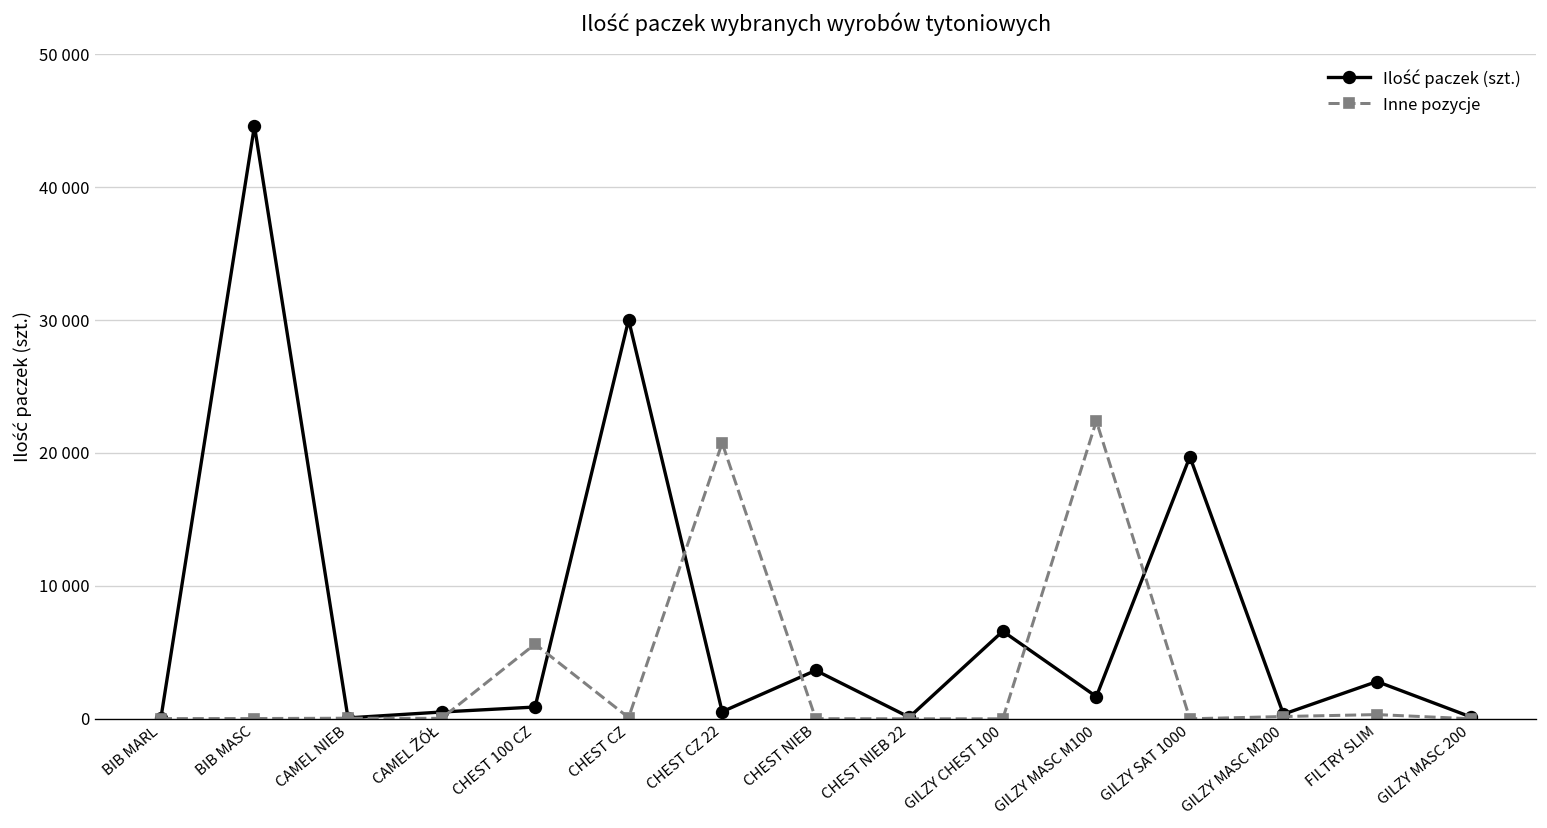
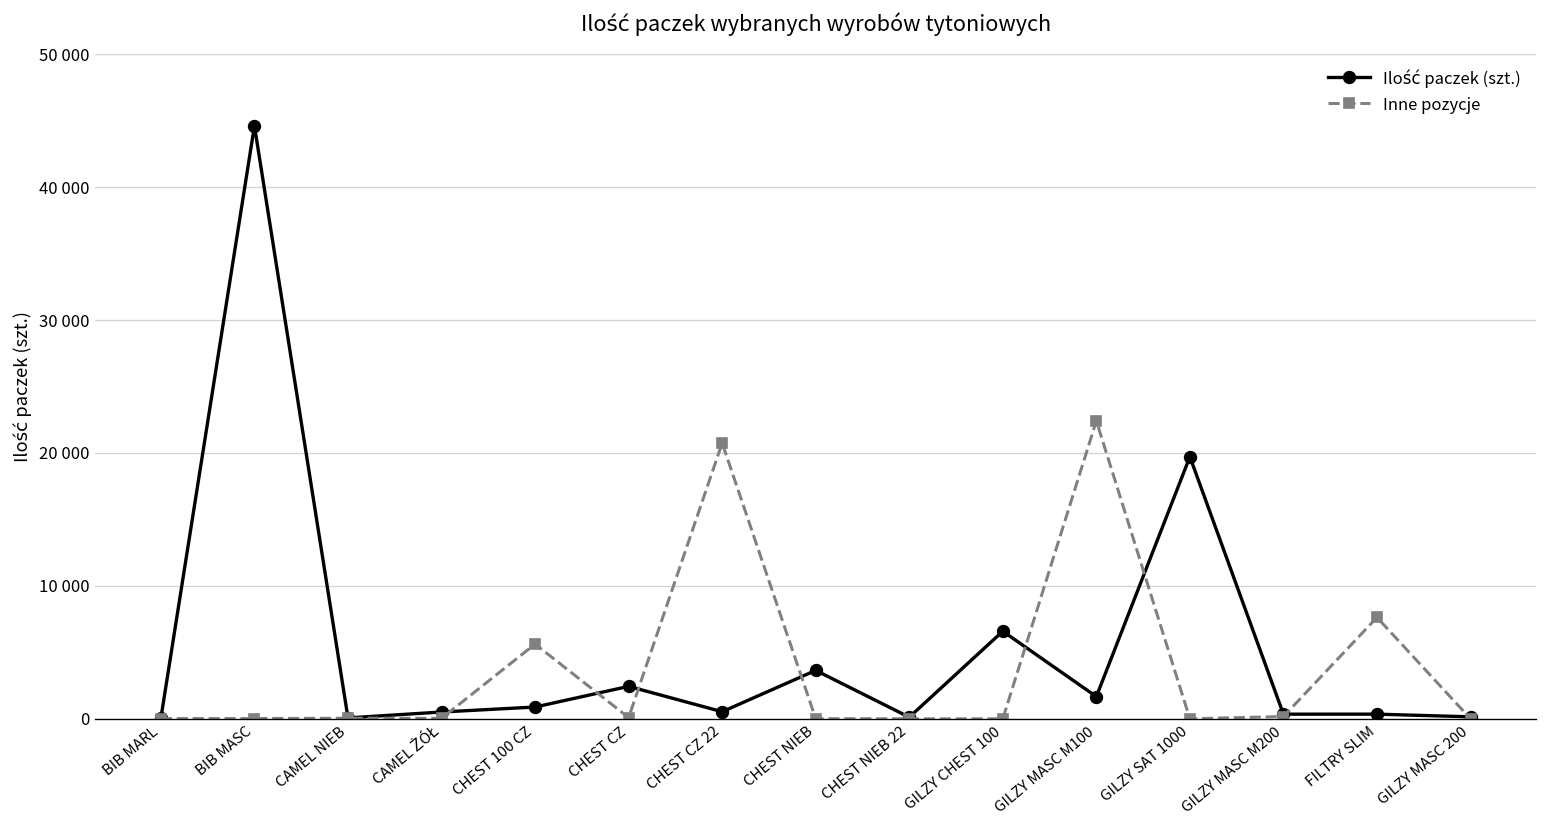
Ilość paczek (szt.), CHEST CZ: 30000 -> 2400
Ilość paczek (szt.), FILTRY SLIM: 2800 -> 400
Inne pozycje, FILTRY SLIM: 300 -> 7600
